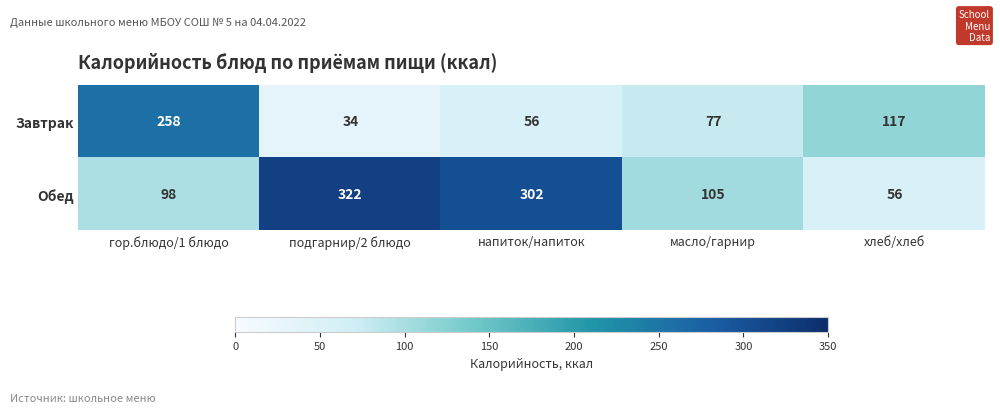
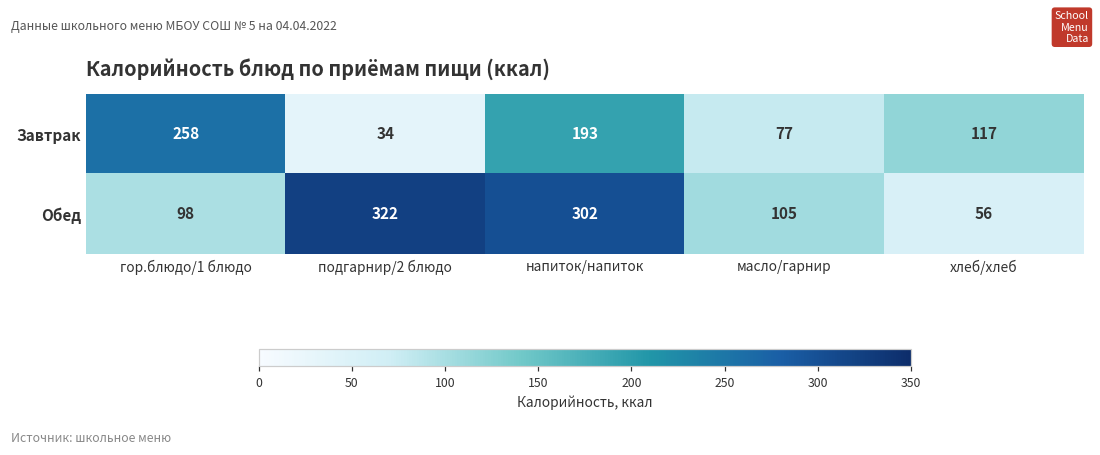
Завтрак, напиток/напиток: 56 -> 193
